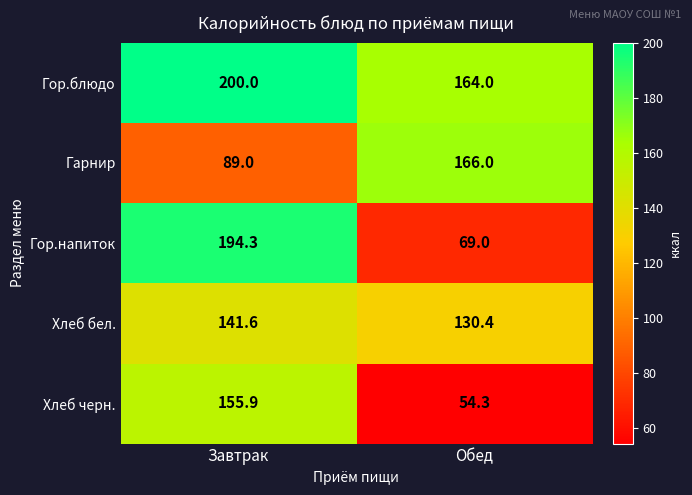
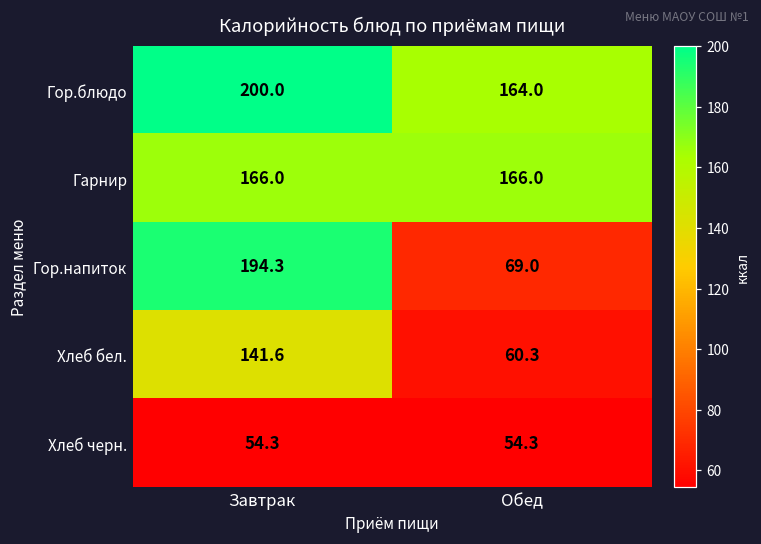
Гарнир, Завтрак: 89.0 -> 166.0
Хлеб бел., Обед: 130.4 -> 60.3
Хлеб черн., Завтрак: 155.9 -> 54.3
